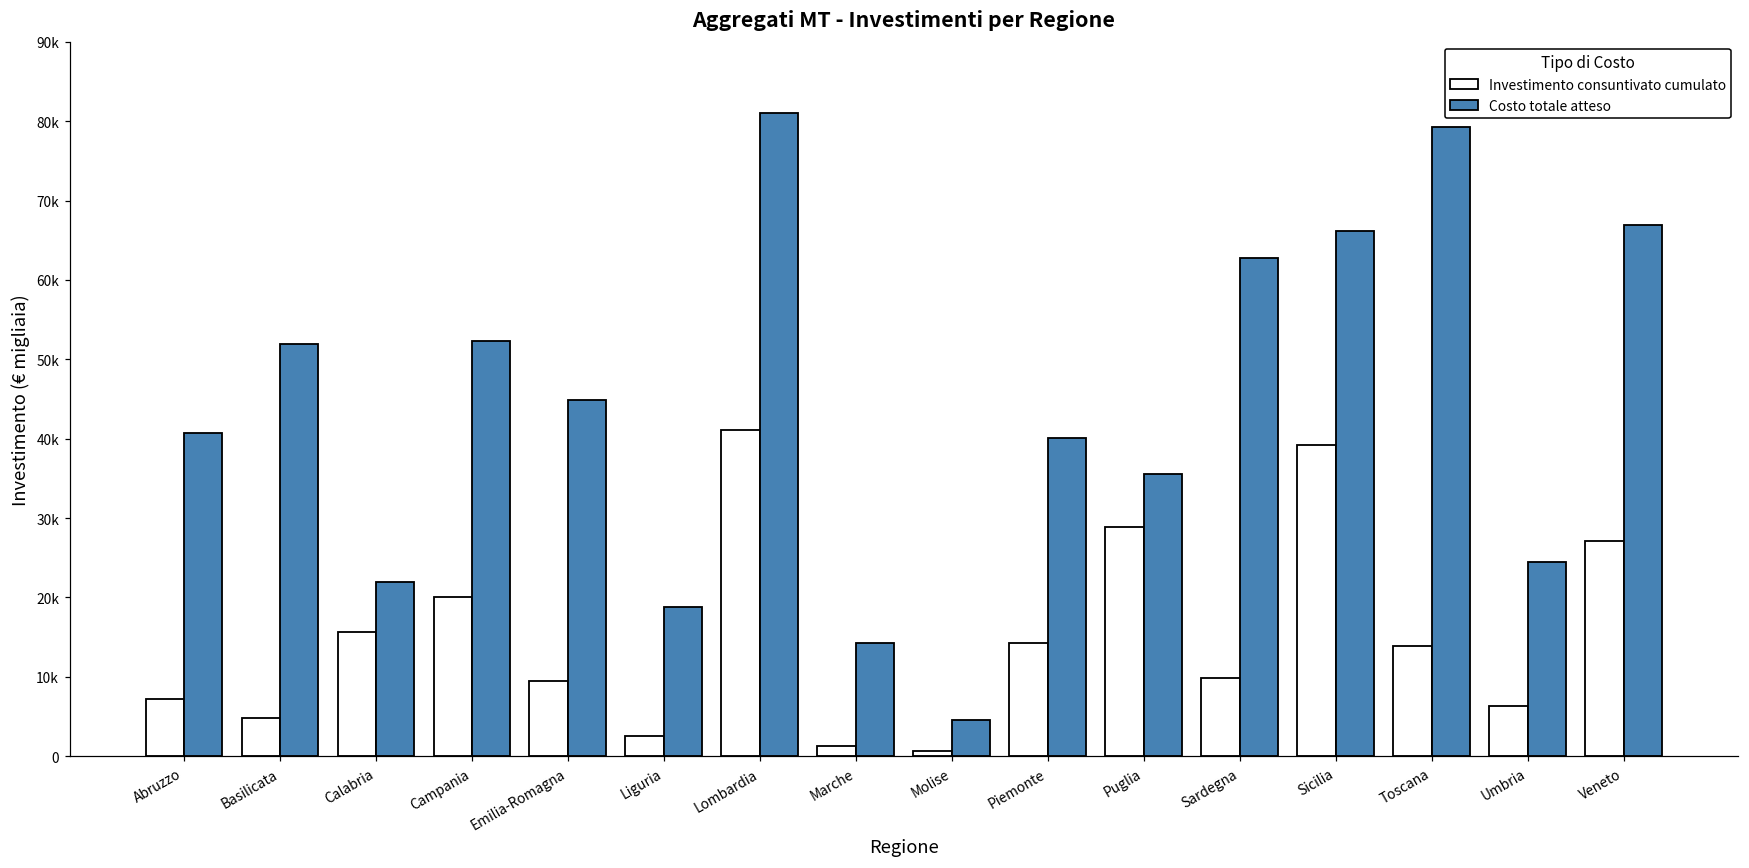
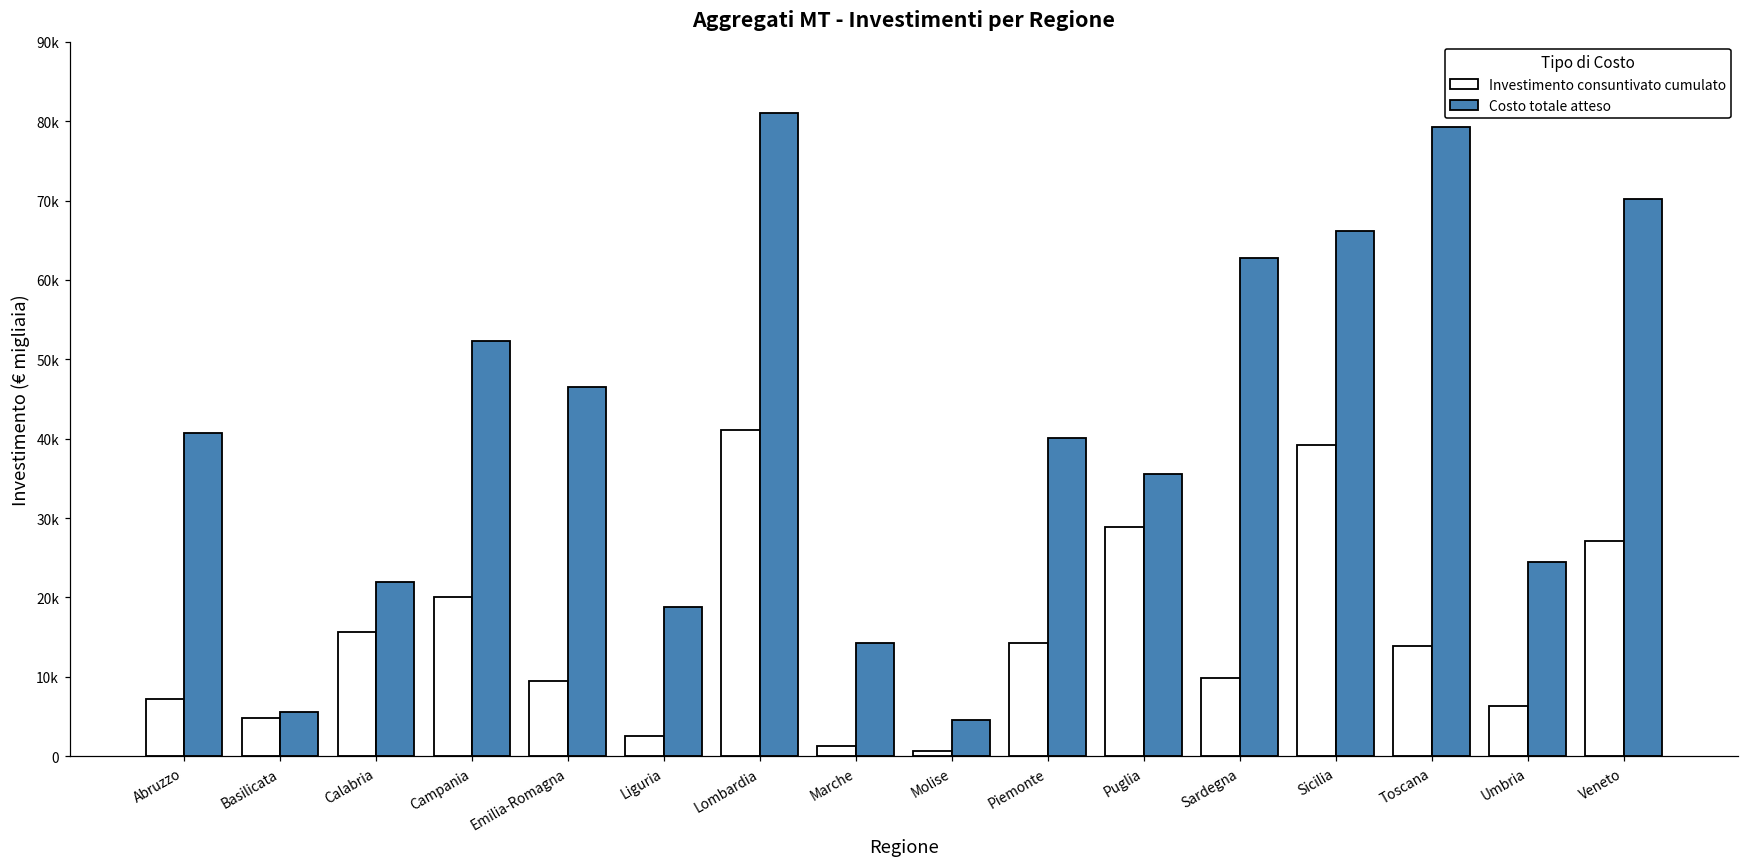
Costo totale atteso, Basilicata: 52000 -> 6000
Costo totale atteso, Emilia-Romagna: 45000 -> 47000
Costo totale atteso, Veneto: 67000 -> 70000
